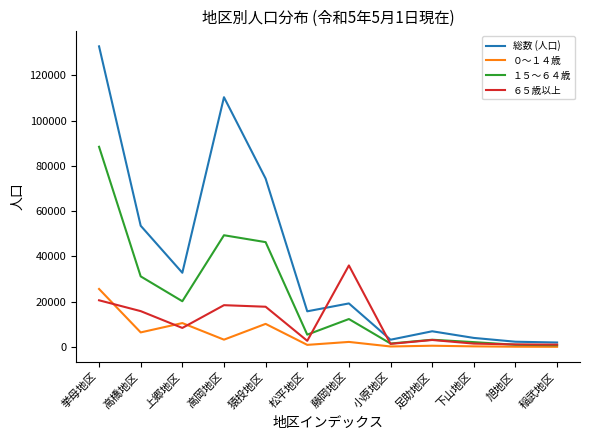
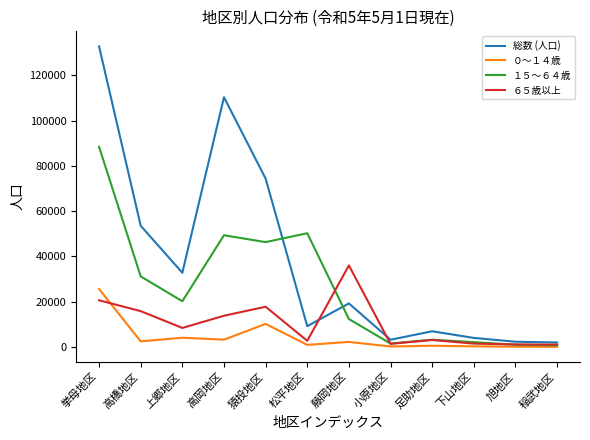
０～１４歳, 高橋地区: 6000 -> 3000
０～１４歳, 上郷地区: 11000 -> 4000
６５歳以上, 高岡地区: 18000 -> 14000
総数 (人口), 松平地区: 16000 -> 9000
１５～６４歳, 松平地区: 5000 -> 50000
